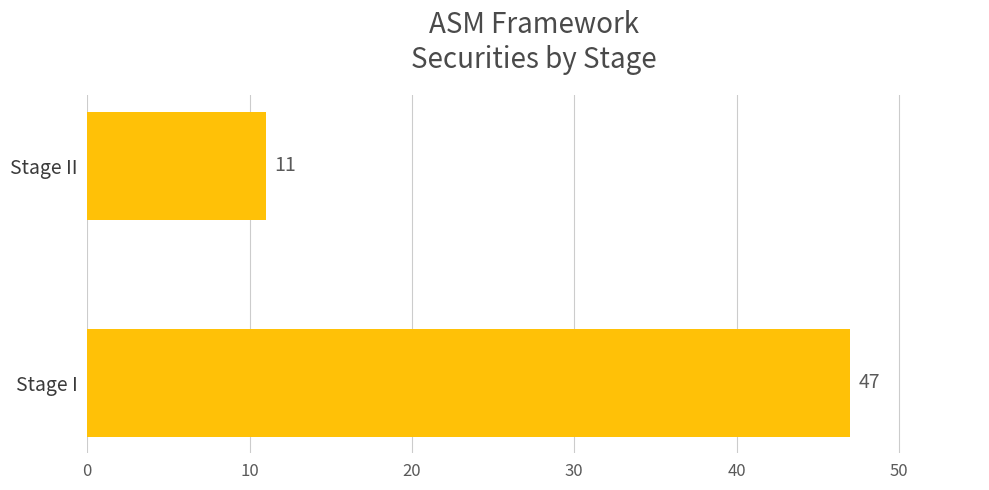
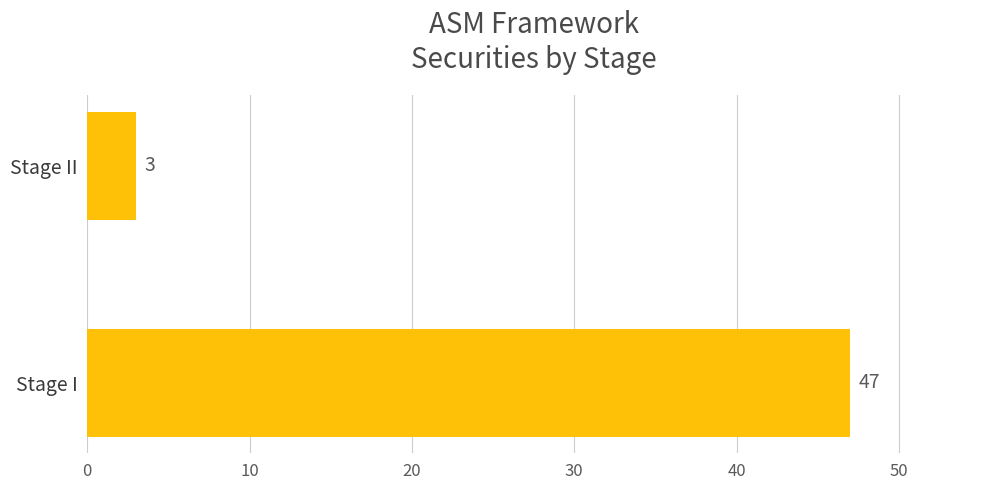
Stage II: 11 -> 3
